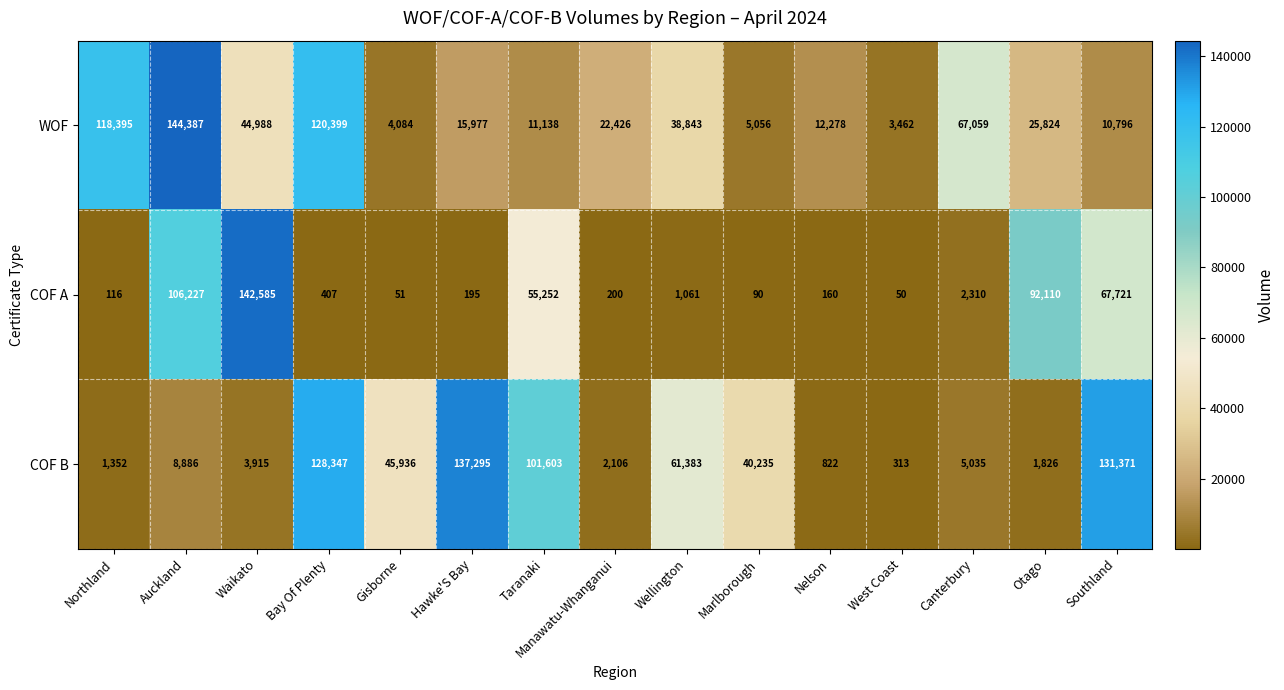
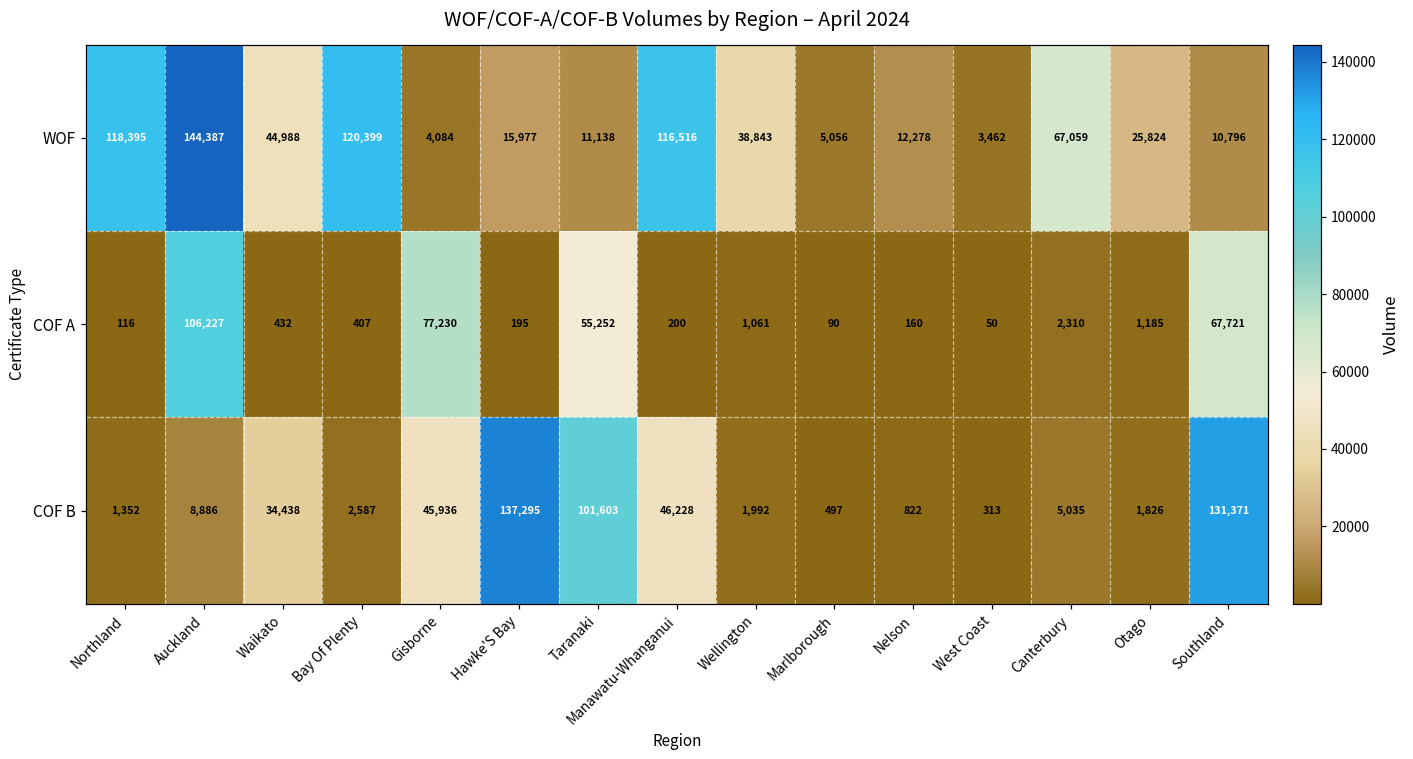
WOF, Manawatu-Whanganui: 22,426 -> 116,516
COF A, Waikato: 142,585 -> 432
COF A, Gisborne: 51 -> 77,230
COF A, Otago: 92,110 -> 1,185
COF B, Waikato: 3,915 -> 34,438
COF B, Bay Of Plenty: 128,347 -> 2,587
COF B, Manawatu-Whanganui: 2,106 -> 46,228
COF B, Wellington: 61,383 -> 1,992
COF B, Marlborough: 40,235 -> 497
